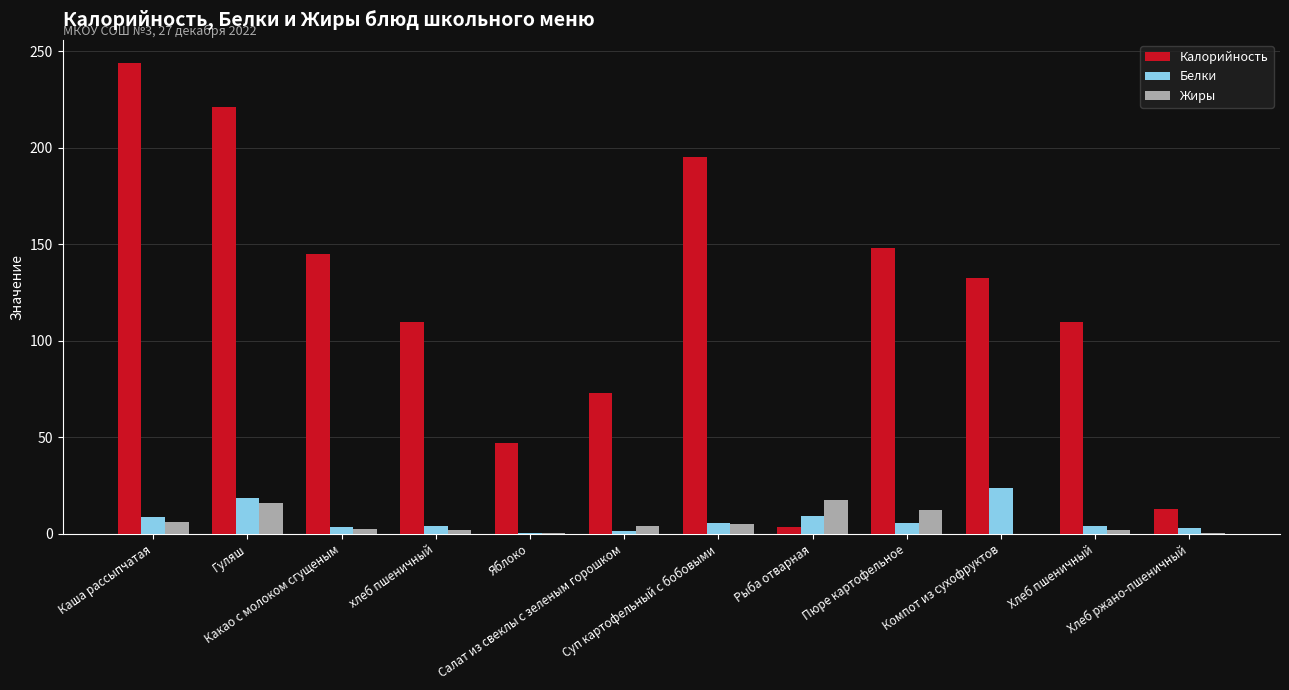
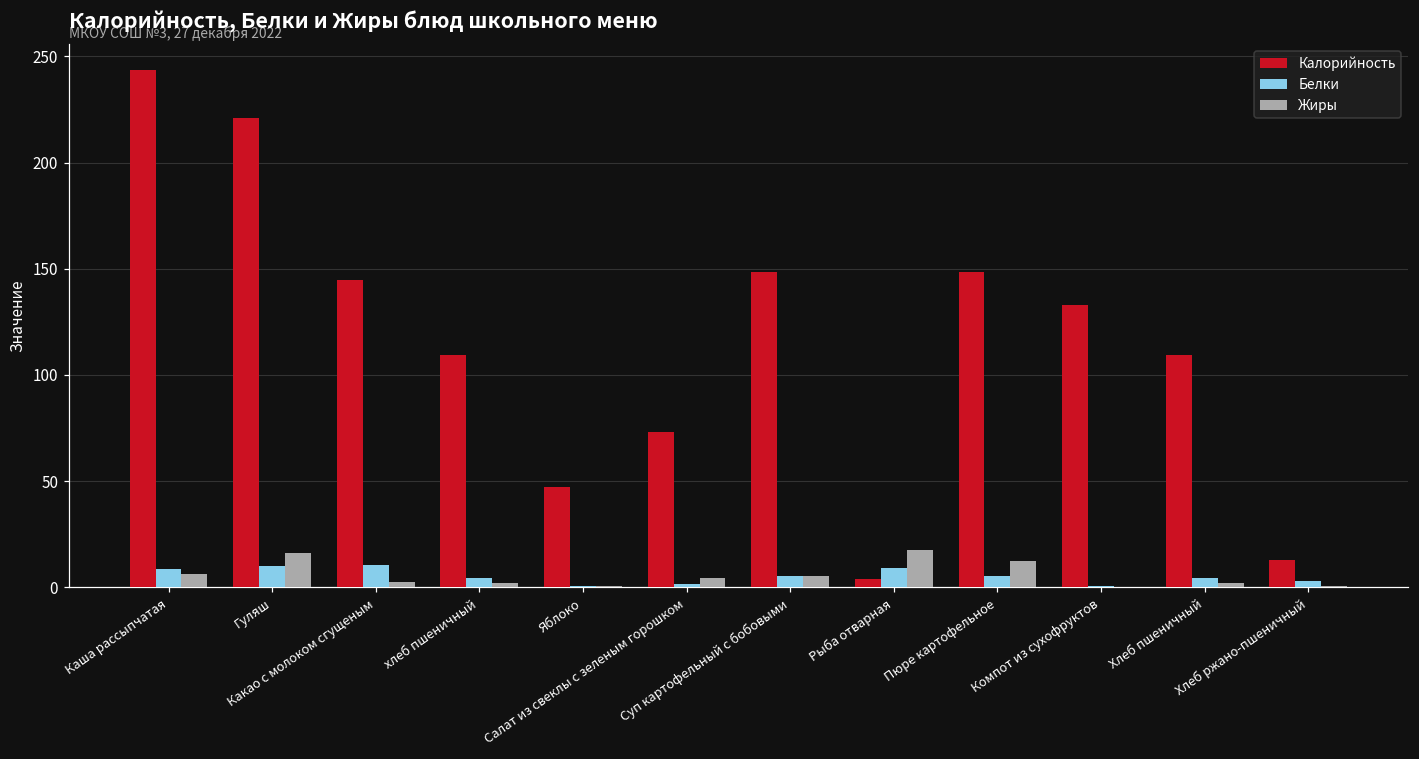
Белки, Гуляш: 19 -> 10
Белки, Какао с молоком сгущеным: 4 -> 10
Калорийность, Суп картофельный с бобовыми: 195 -> 148
Белки, Компот из сухофруктов: 24 -> 1
